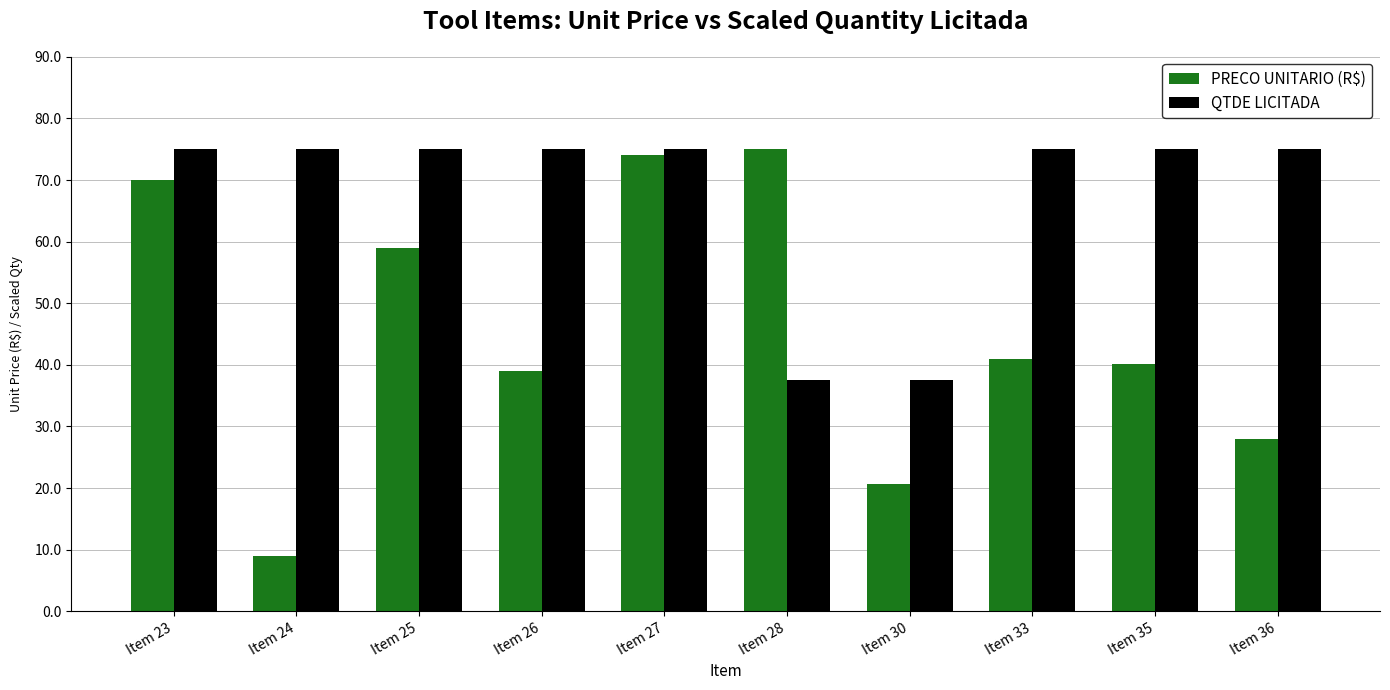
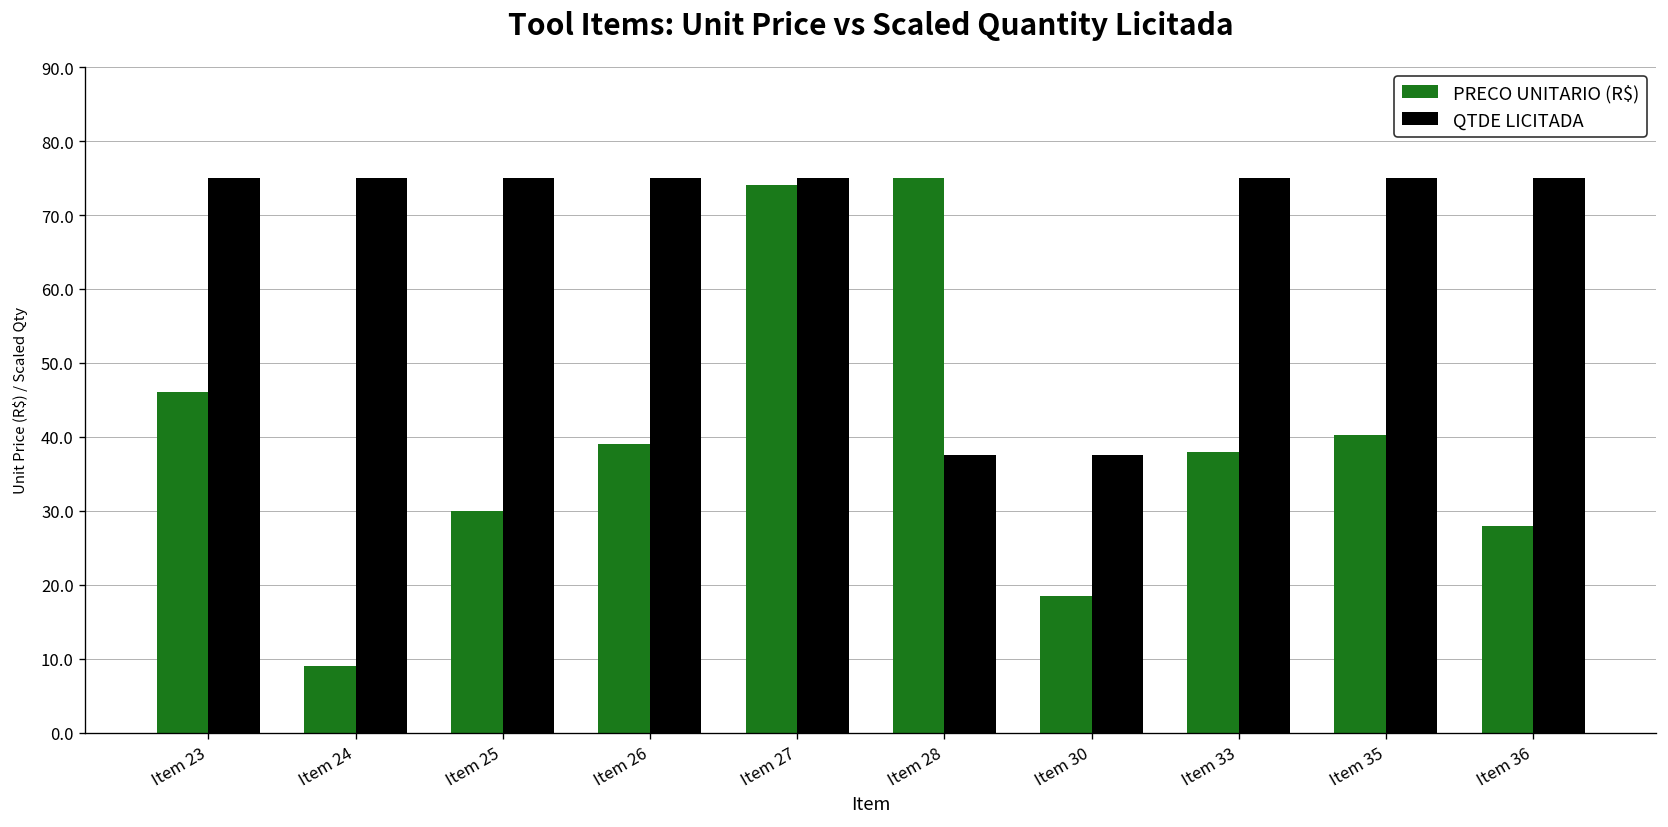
PRECO UNITARIO (R$), Item 23: 70 -> 46
PRECO UNITARIO (R$), Item 25: 59 -> 30
PRECO UNITARIO (R$), Item 30: 21 -> 19
PRECO UNITARIO (R$), Item 33: 41 -> 38
